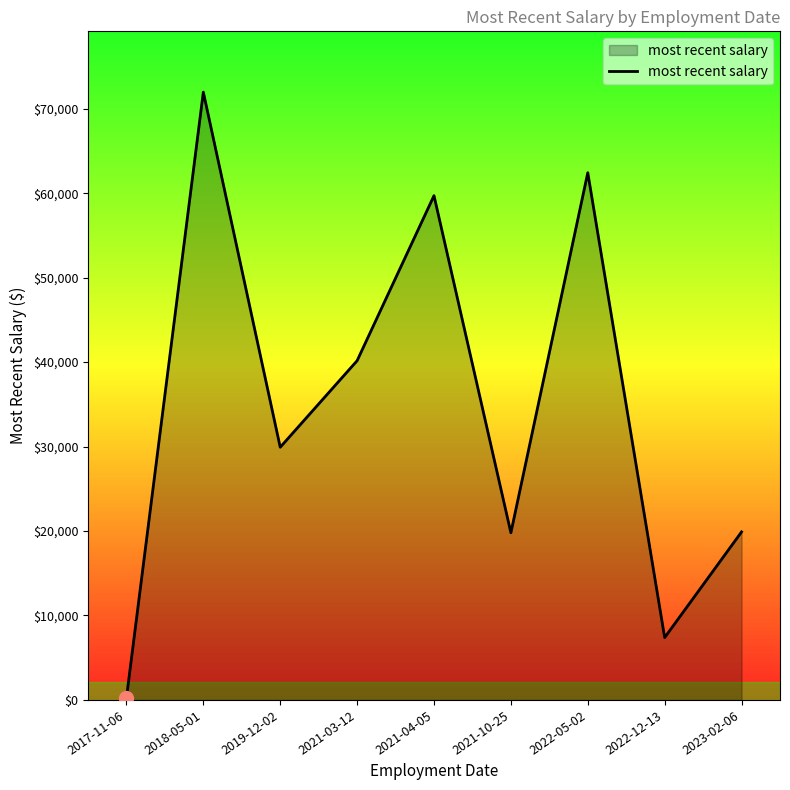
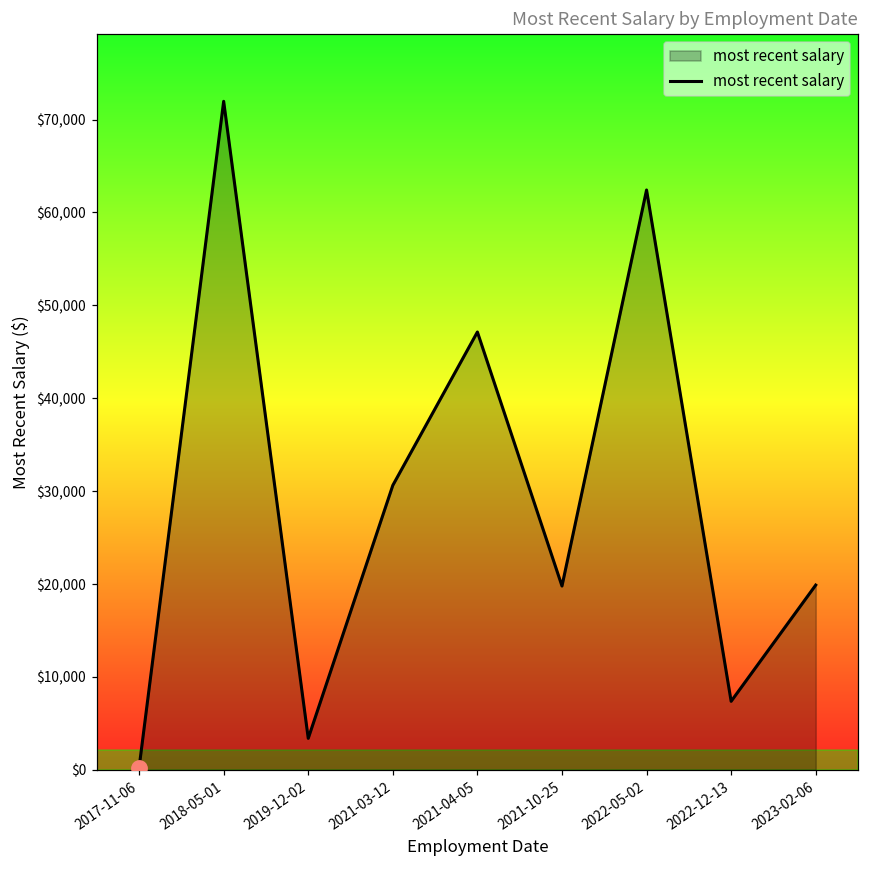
most recent salary, 2019-12-02: $30,000 -> $3,000
most recent salary, 2021-03-12: $40,000 -> $31,000
most recent salary, 2021-04-05: $60,000 -> $47,000
